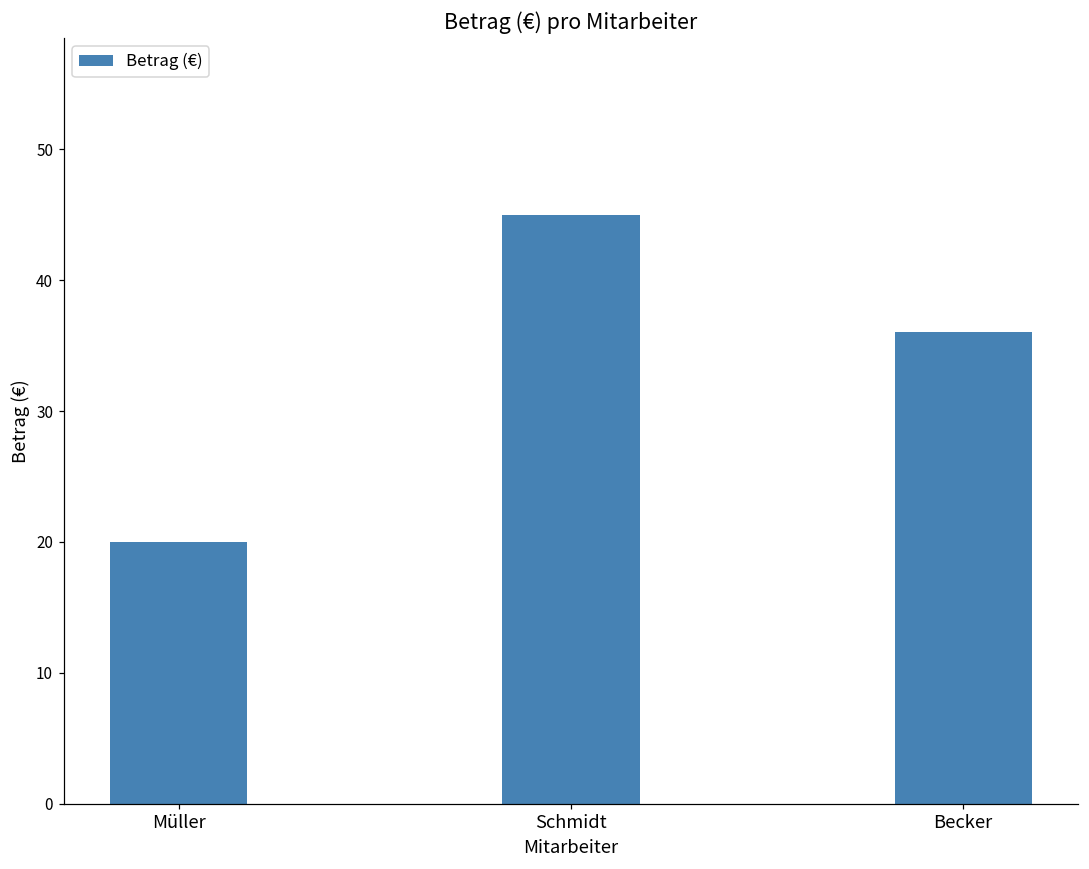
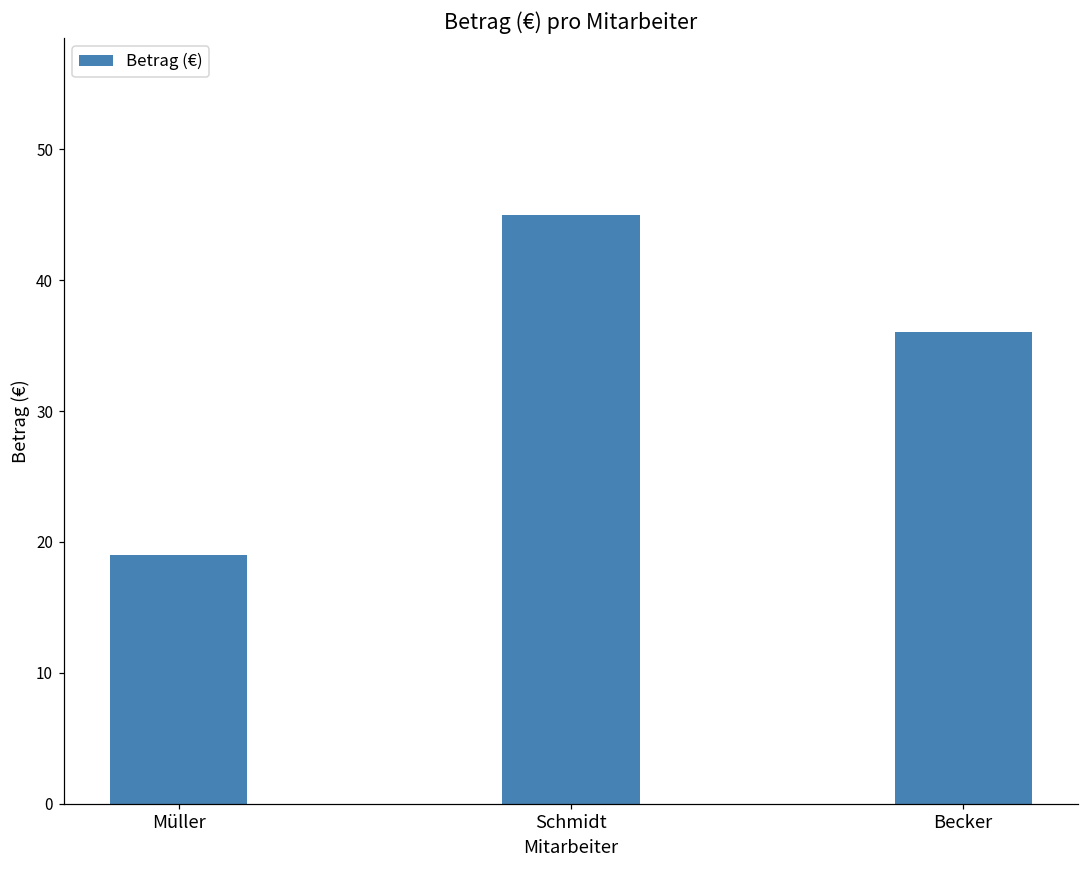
Müller: 20 -> 19
